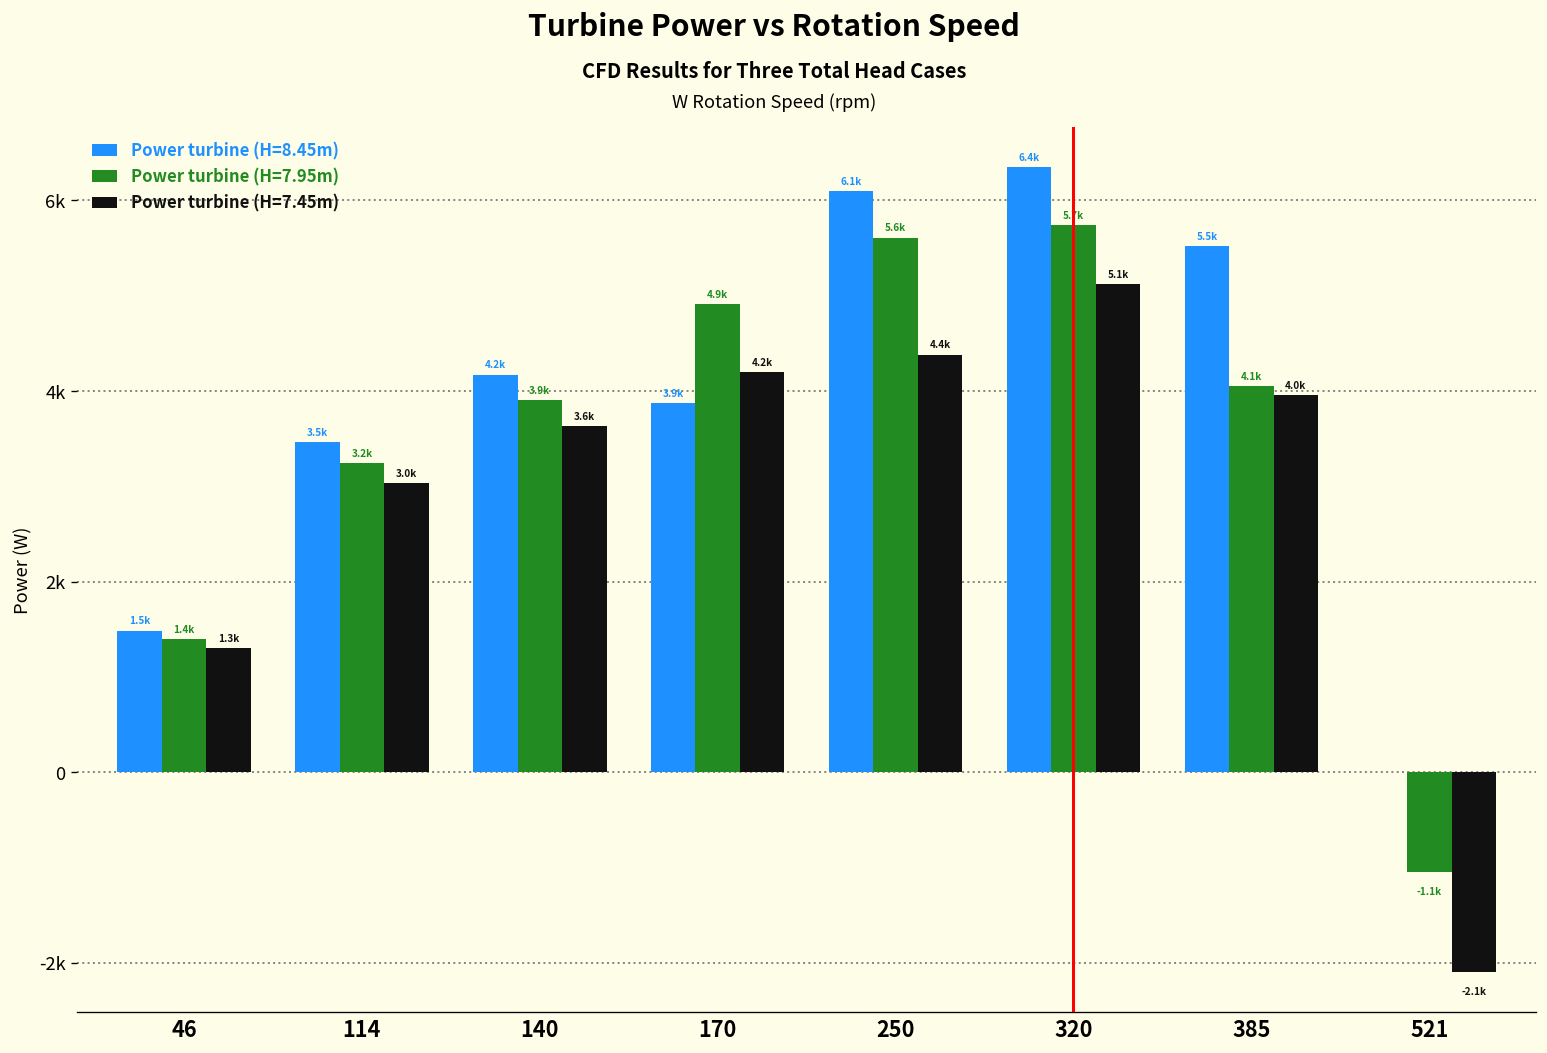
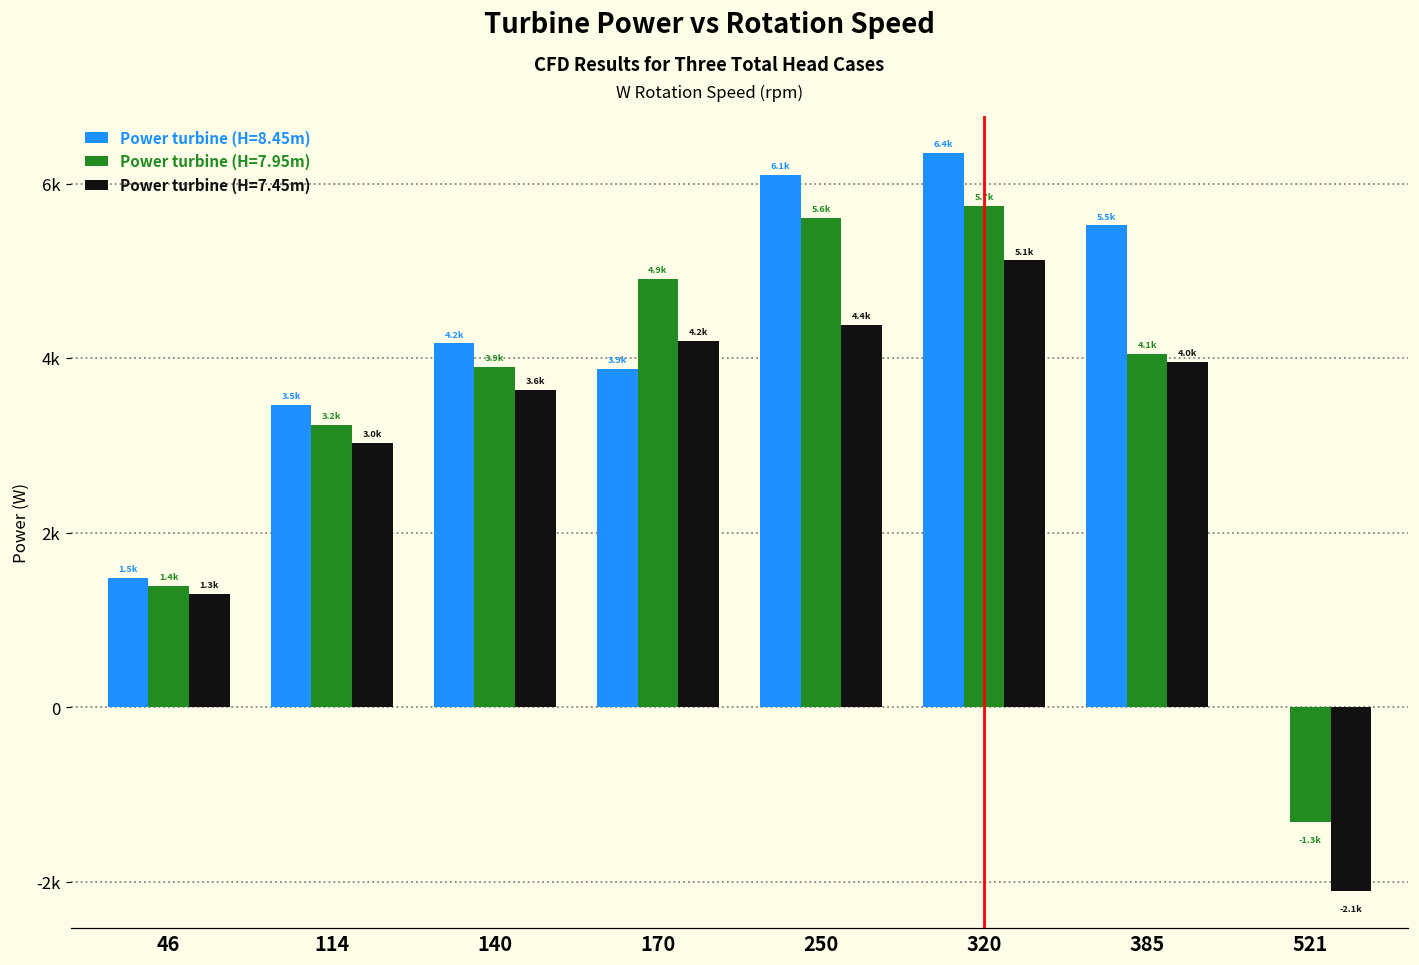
Power turbine (H=7.95m), 521: -1.1k -> -1.3k
